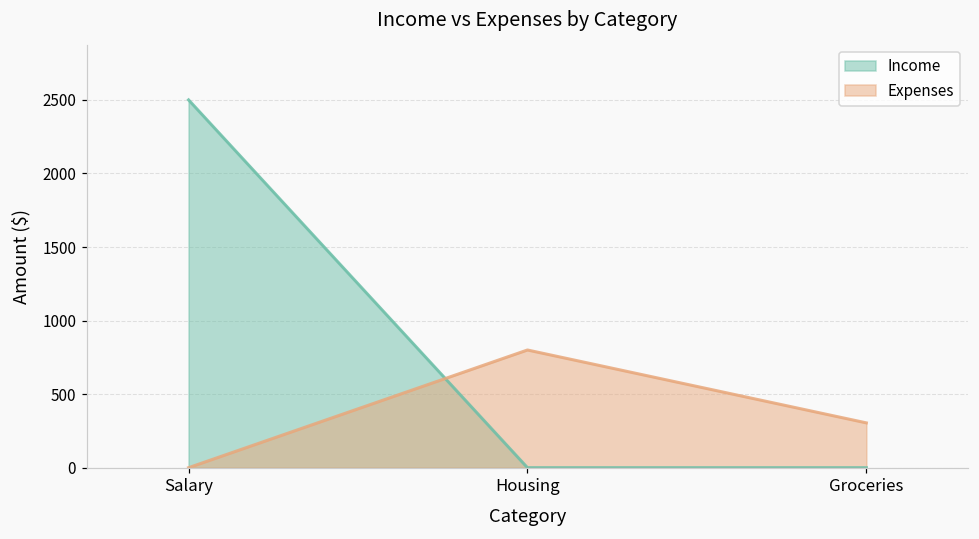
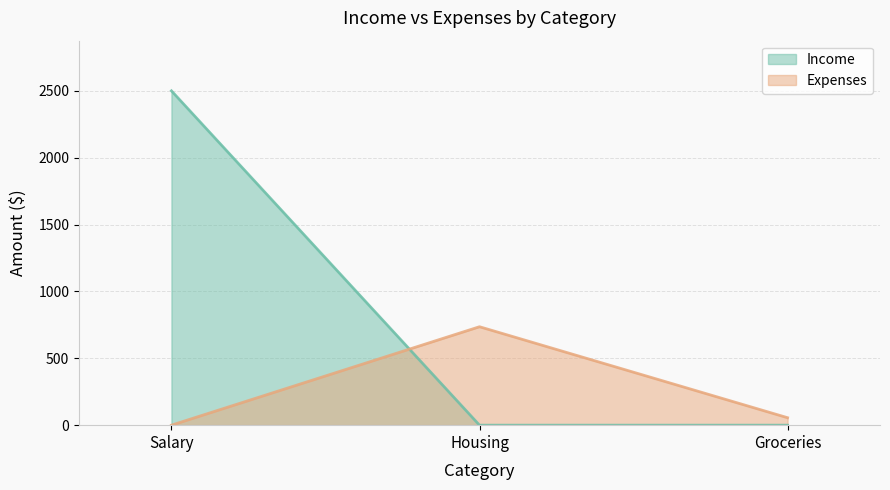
Expenses, Housing: 800 -> 740
Expenses, Groceries: 300 -> 60
